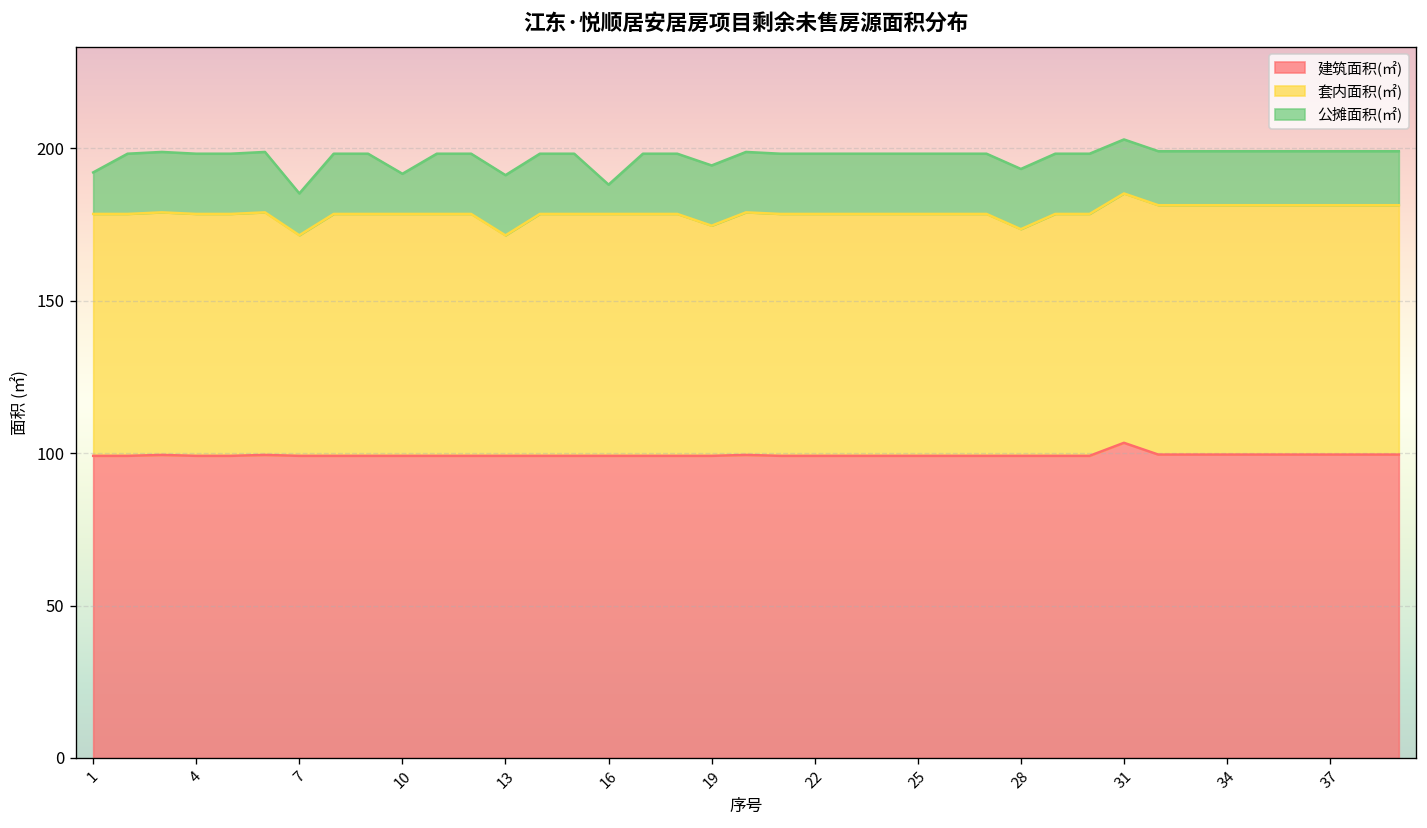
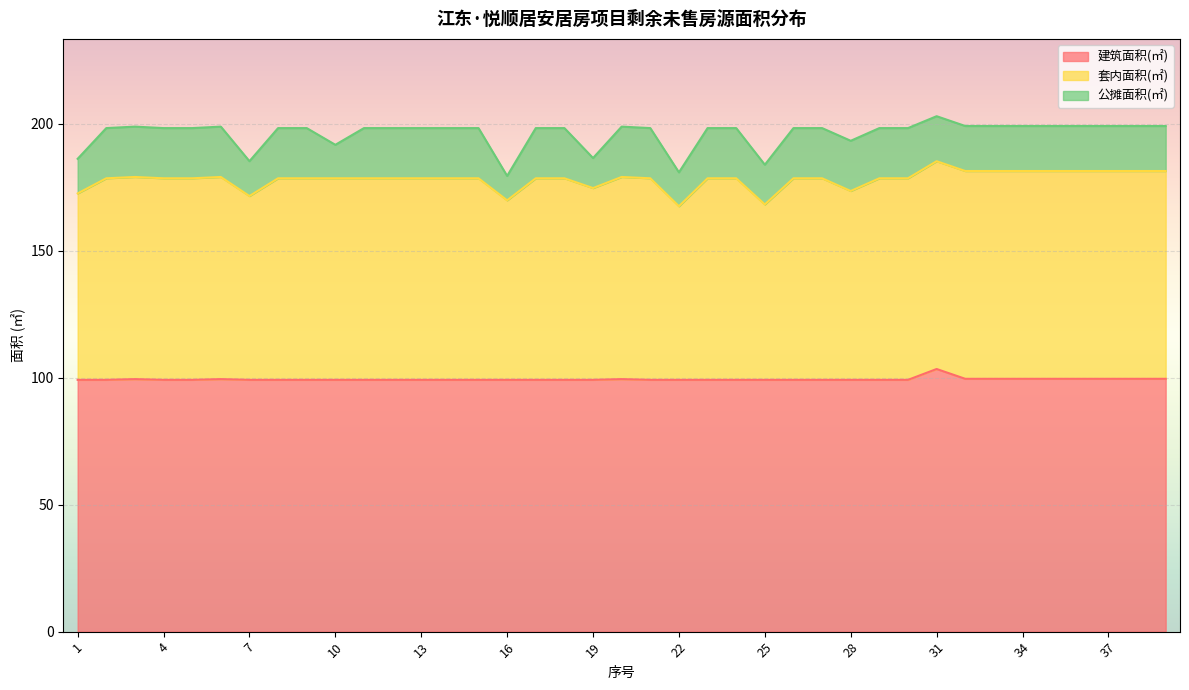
套内面积(㎡), 1: 79 -> 73
套内面积(㎡), 13: 72 -> 79
套内面积(㎡), 16: 79 -> 71
公摊面积(㎡), 19: 20 -> 12
套内面积(㎡), 22: 79 -> 68
公摊面积(㎡), 22: 20 -> 13
套内面积(㎡), 25: 79 -> 69
公摊面积(㎡), 25: 20 -> 16
